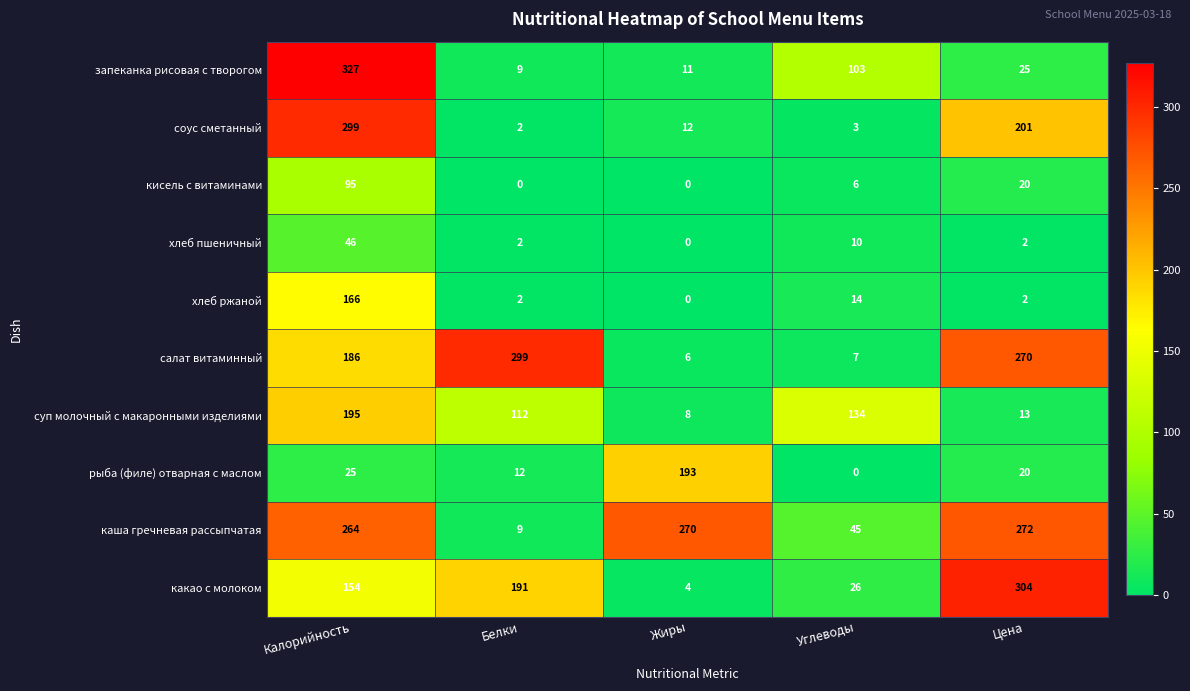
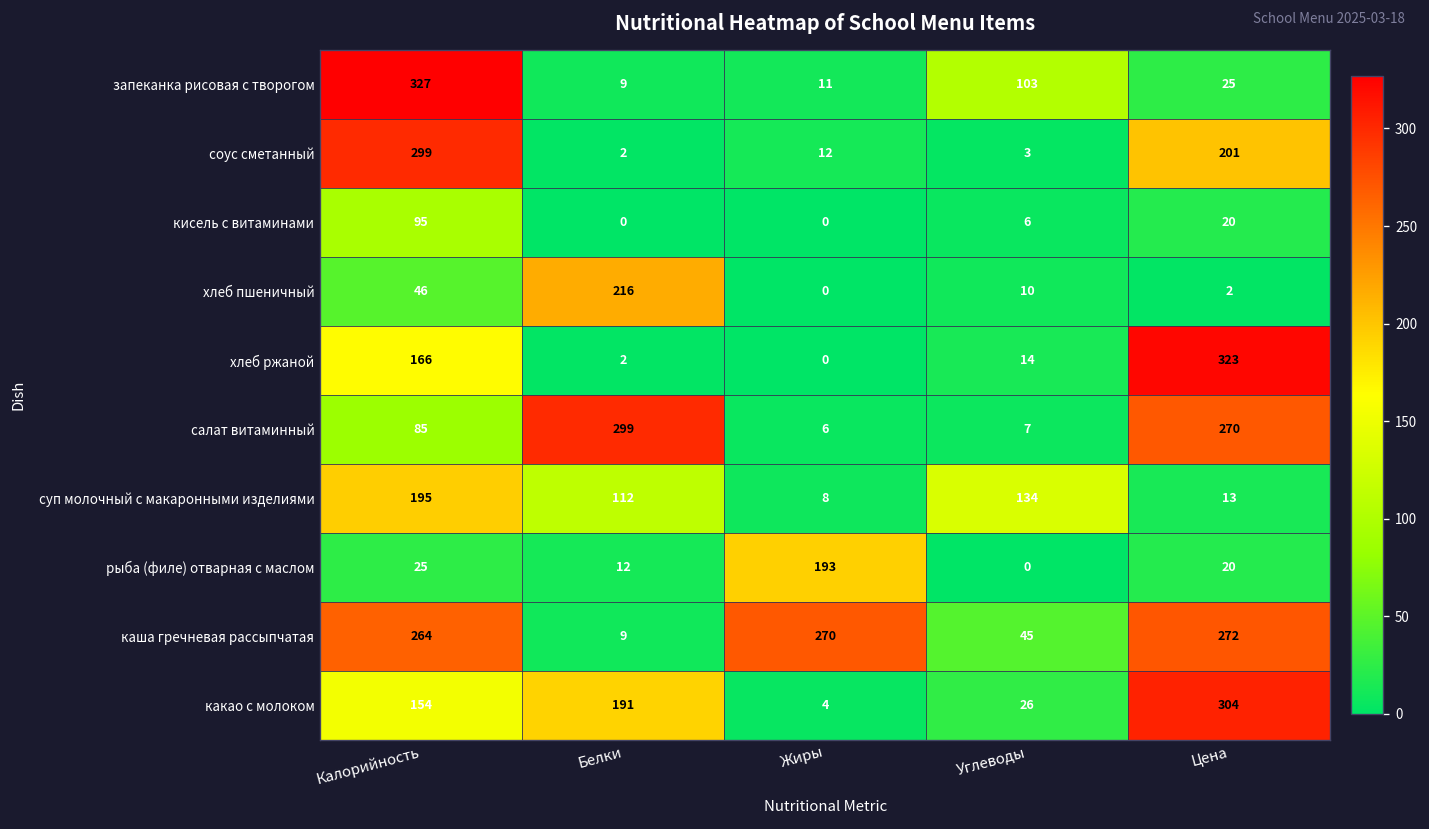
хлеб пшеничный, Белки: 2 -> 216
хлеб ржаной, Цена: 2 -> 323
салат витаминный, Калорийность: 186 -> 85
